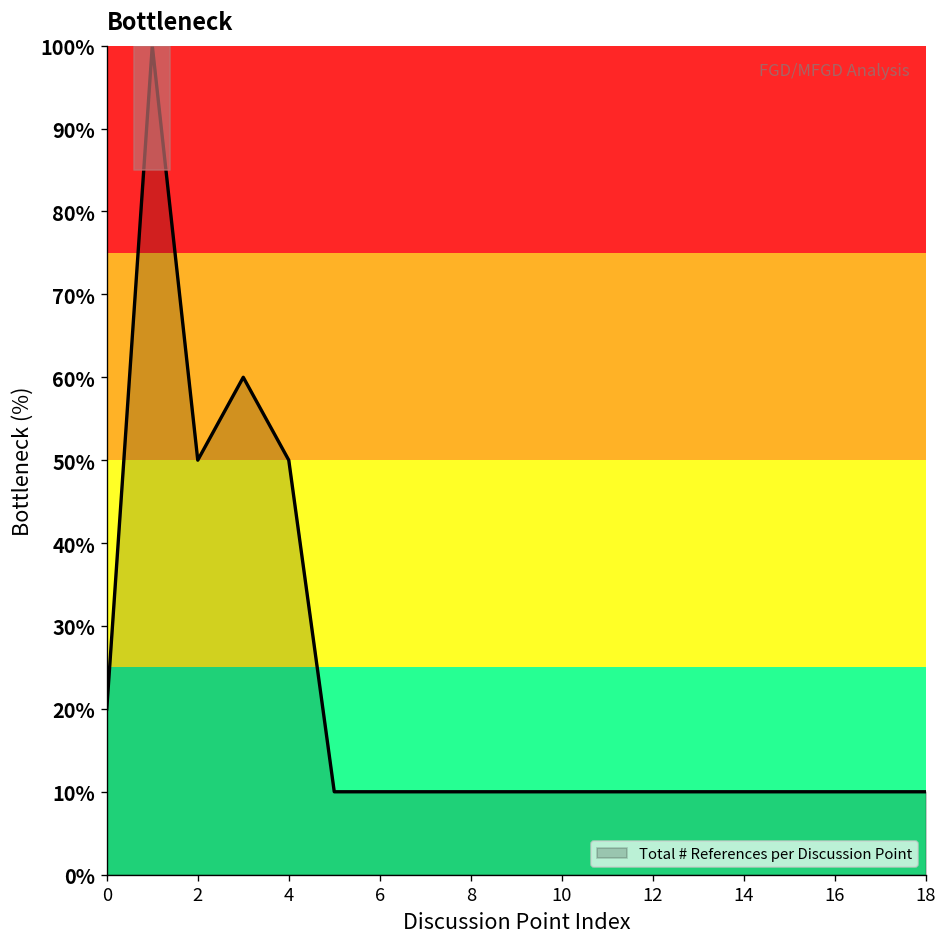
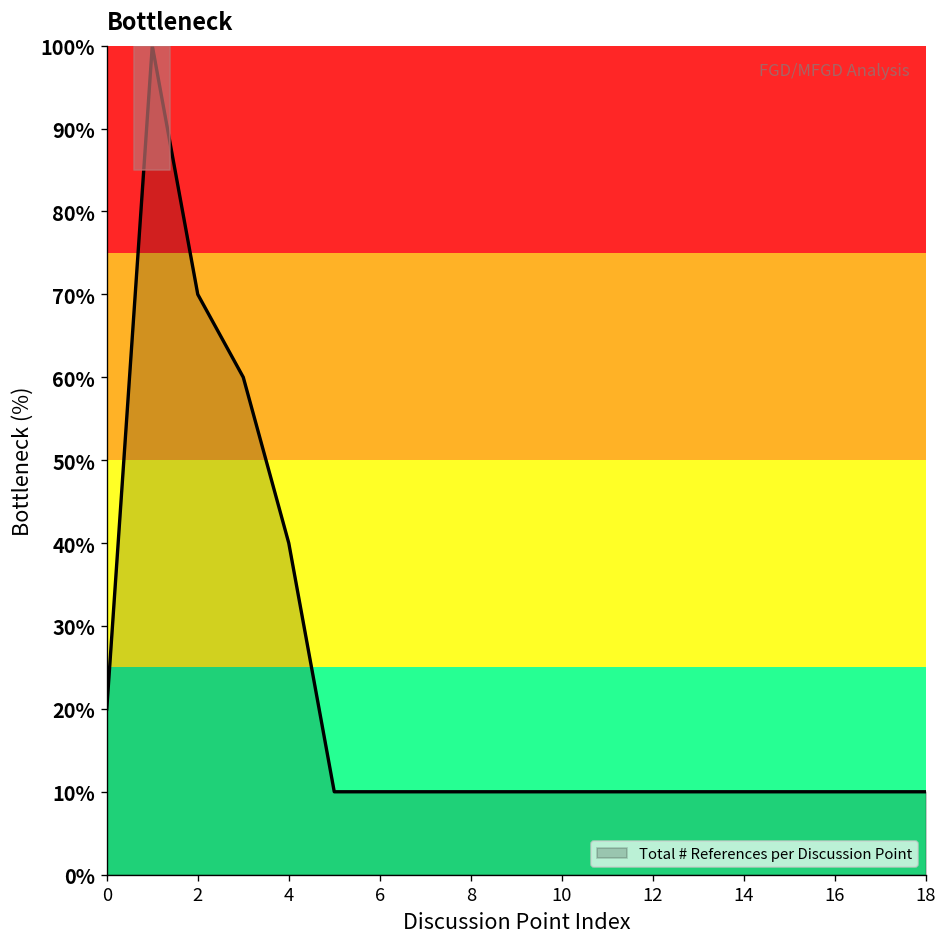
2: 50% -> 70%
4: 50% -> 40%
